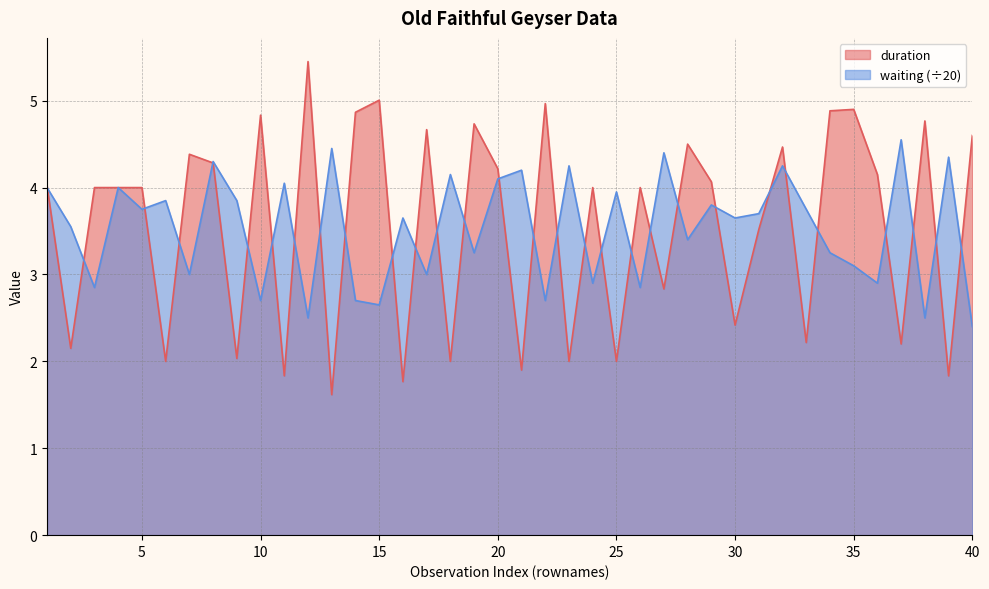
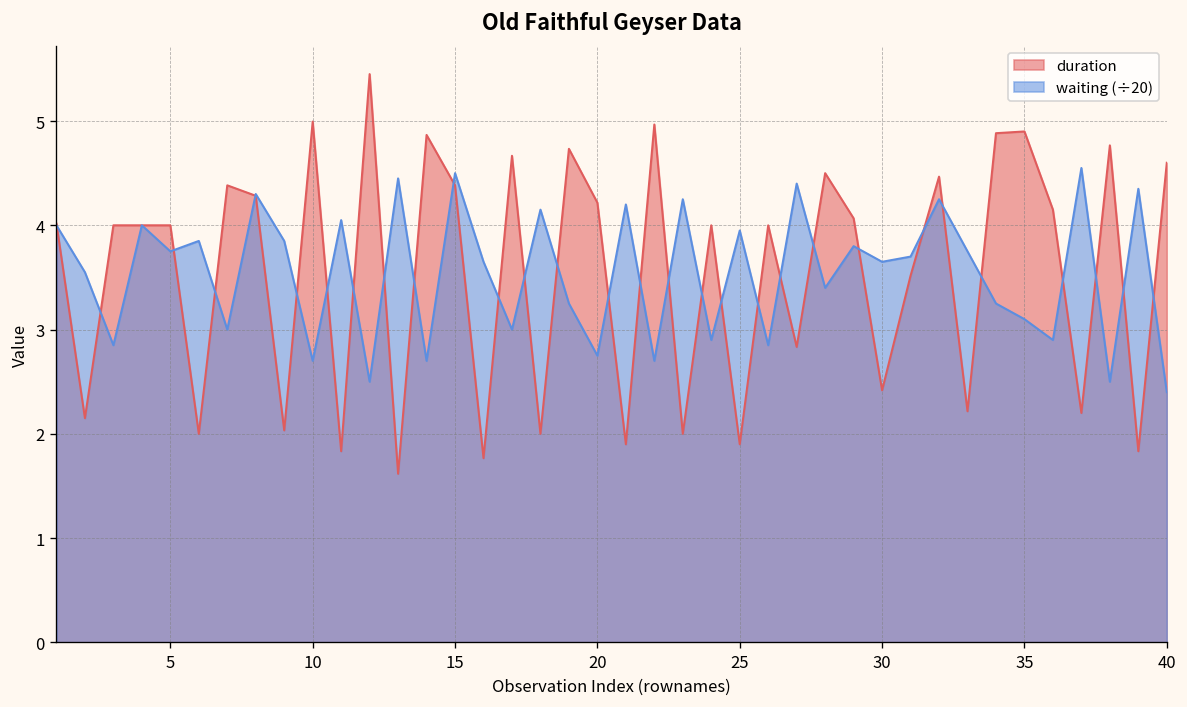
duration, 10: 4.8 -> 5.0
duration, 15: 5.0 -> 4.4
waiting (÷20), 15: 2.7 -> 4.5
waiting (÷20), 20: 4.1 -> 2.8
duration, 25: 2.0 -> 1.9
